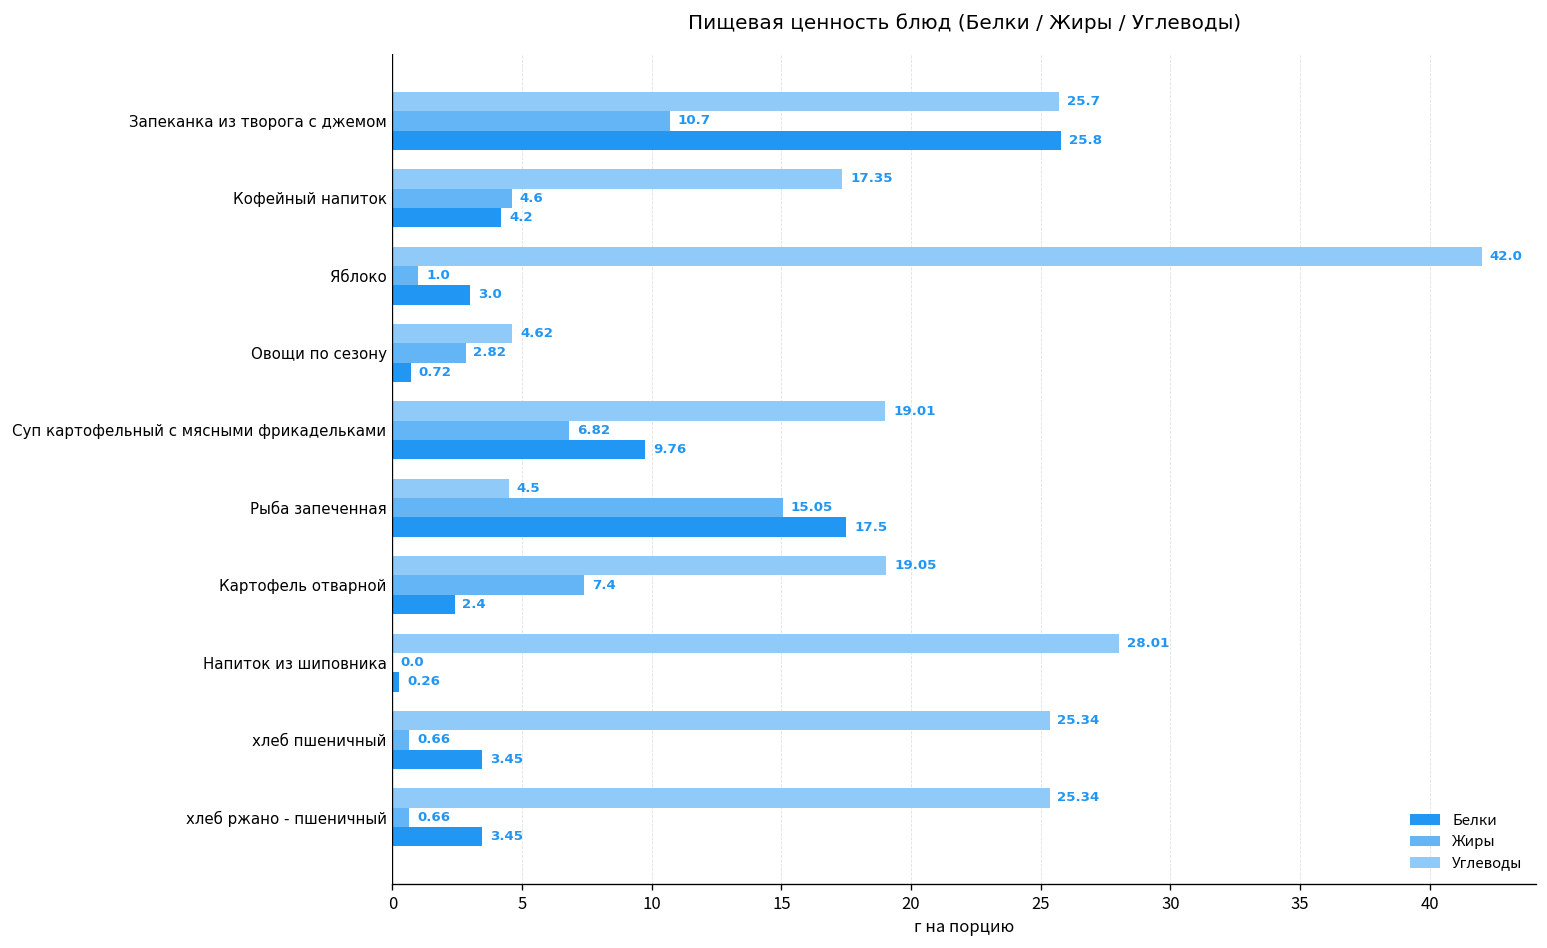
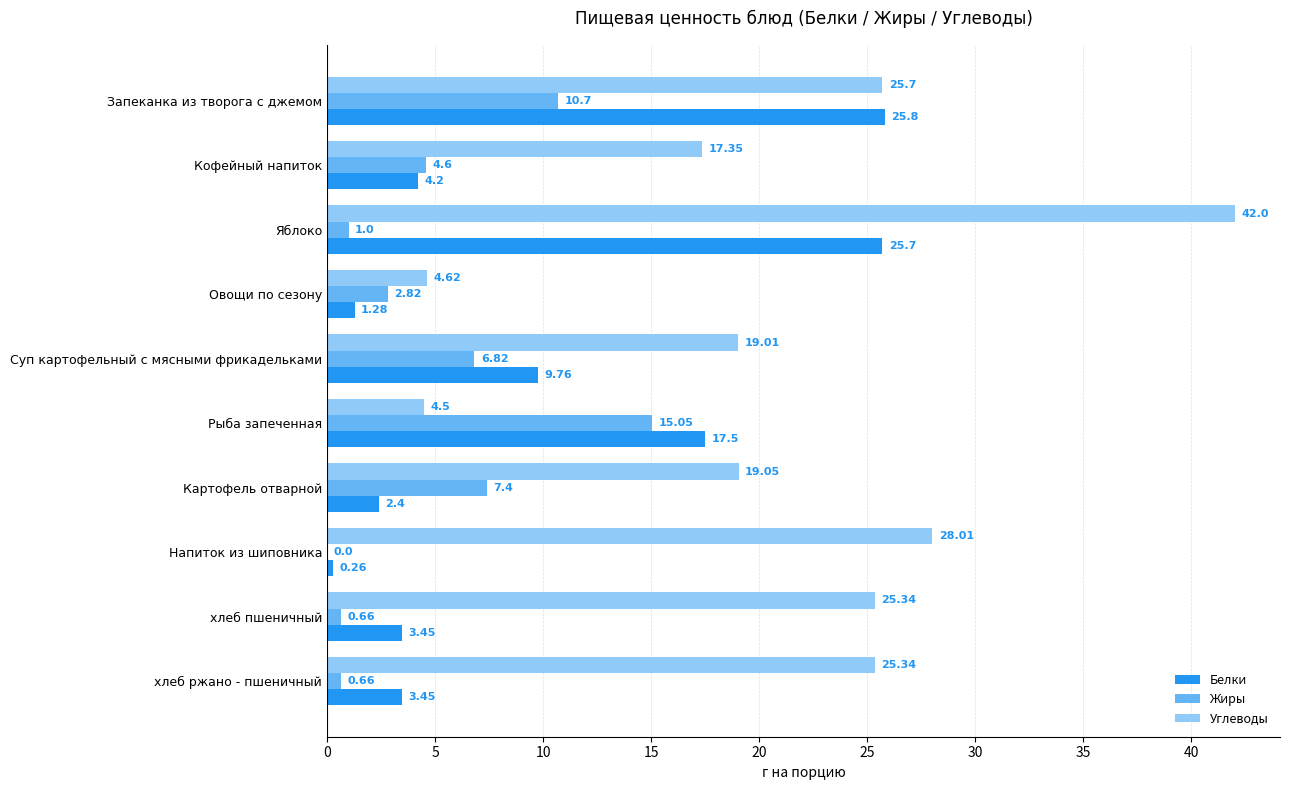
Белки, Яблоко: 3.0 -> 25.7
Белки, Овощи по сезону: 0.72 -> 1.28
